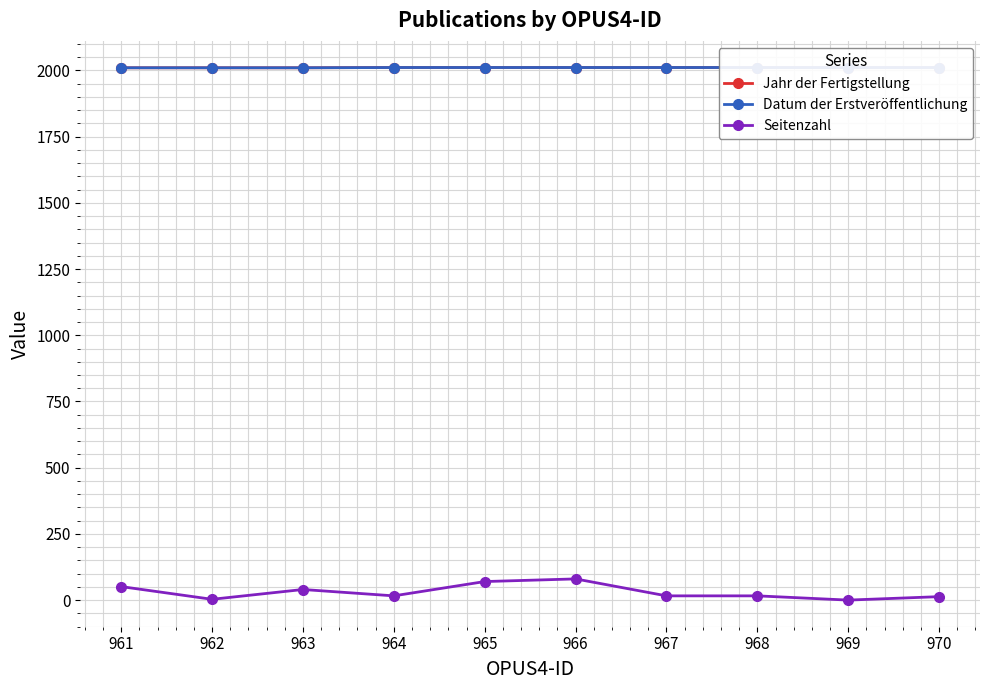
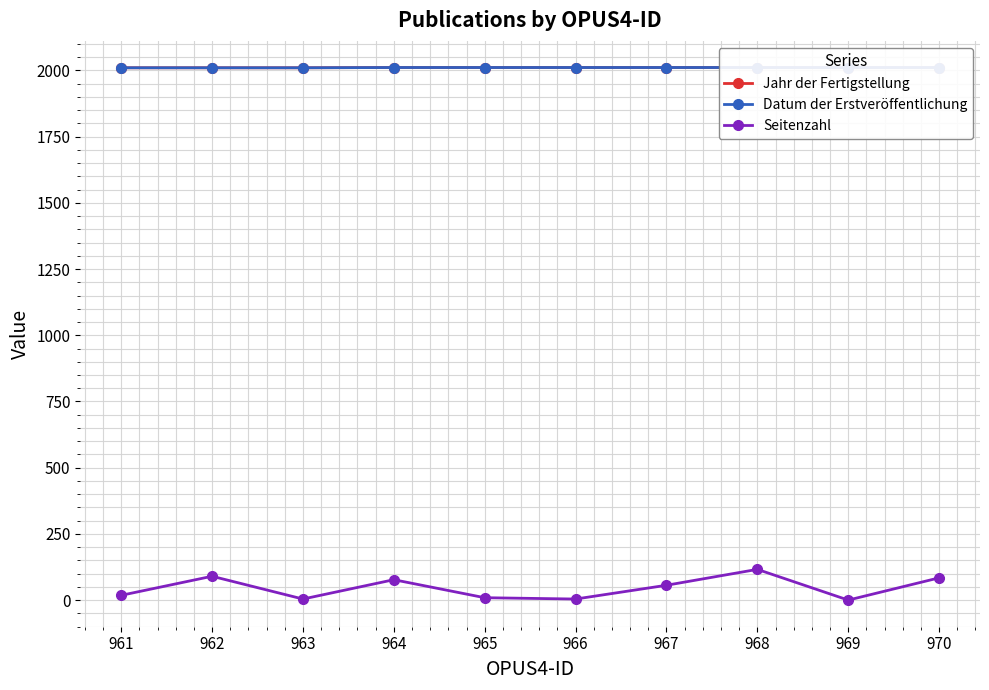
Seitenzahl, 961: 50 -> 20
Seitenzahl, 962: 0 -> 90
Seitenzahl, 963: 40 -> 0
Seitenzahl, 964: 20 -> 80
Seitenzahl, 965: 70 -> 10
Seitenzahl, 966: 80 -> 0
Seitenzahl, 967: 20 -> 60
Seitenzahl, 968: 20 -> 120
Seitenzahl, 970: 10 -> 80
